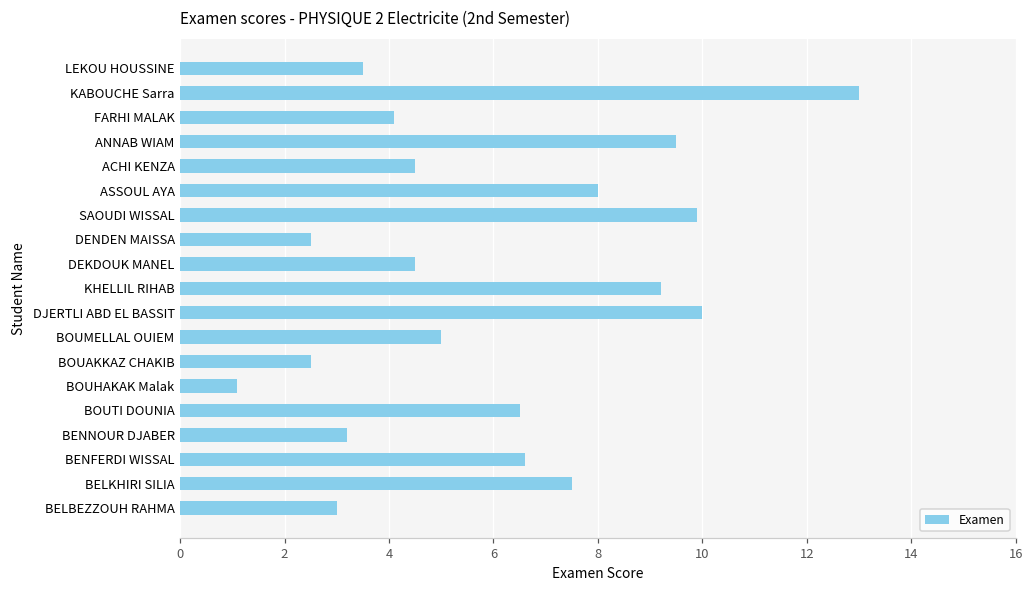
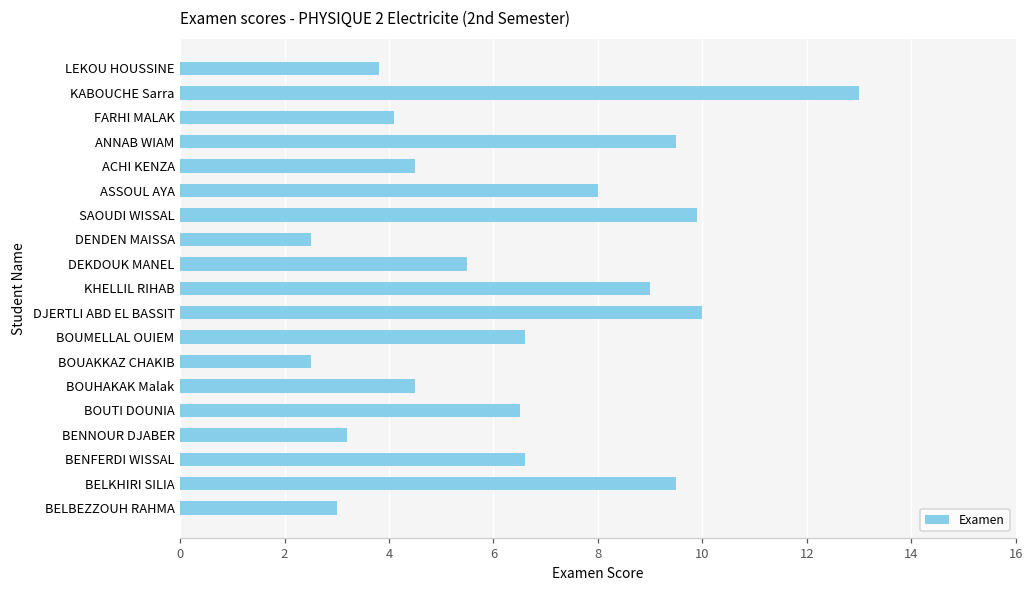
LEKOU HOUSSINE: 3.5 -> 3.8
DEKDOUK MANEL: 4.5 -> 5.5
KHELLIL RIHAB: 9.2 -> 9.0
BOUMELLAL OUIEM: 5.0 -> 6.6
BOUHAKAK Malak: 1.1 -> 4.5
BELKHIRI SILIA: 7.5 -> 9.5
